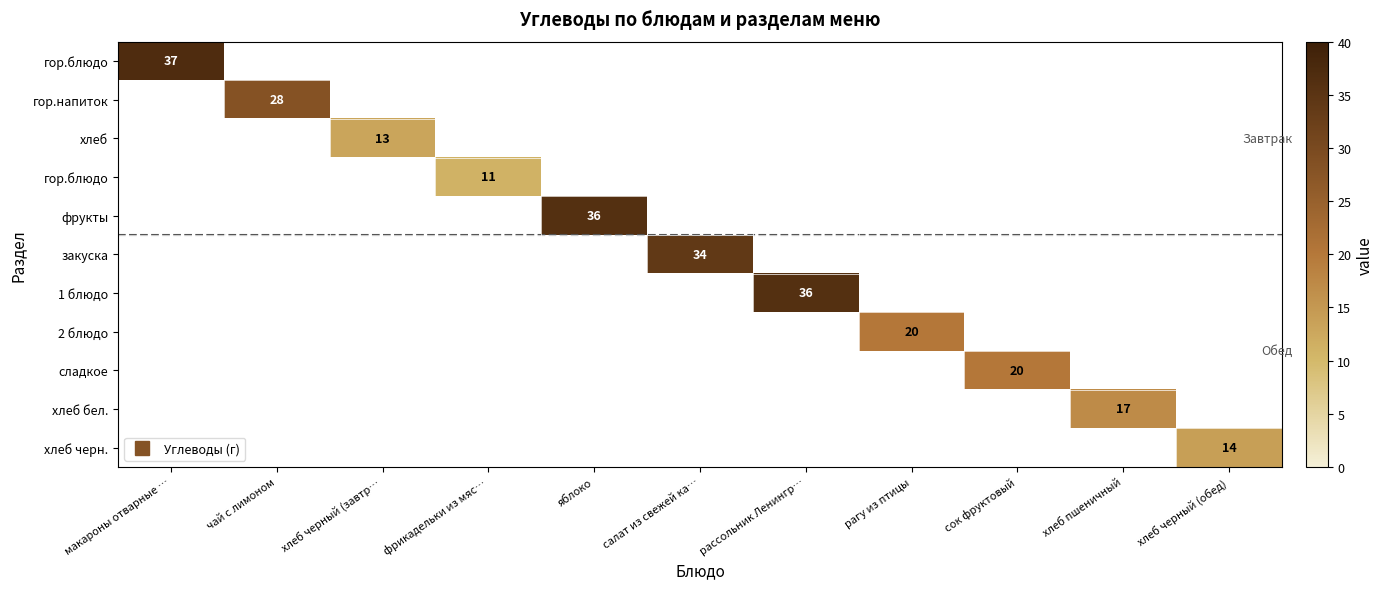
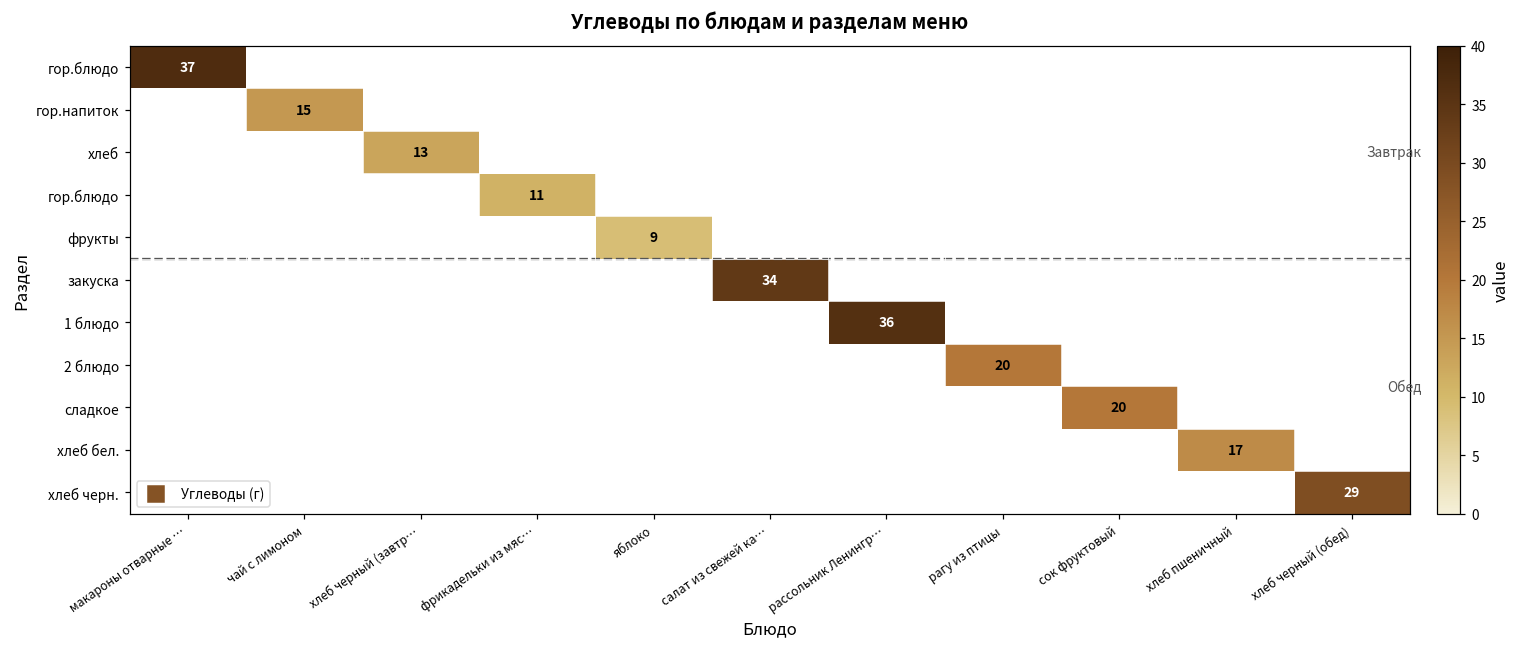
гор.напиток, чай с лимоном: 28 -> 15
фрукты, яблоко: 36 -> 9
хлеб черн., хлеб черный (обед): 14 -> 29
